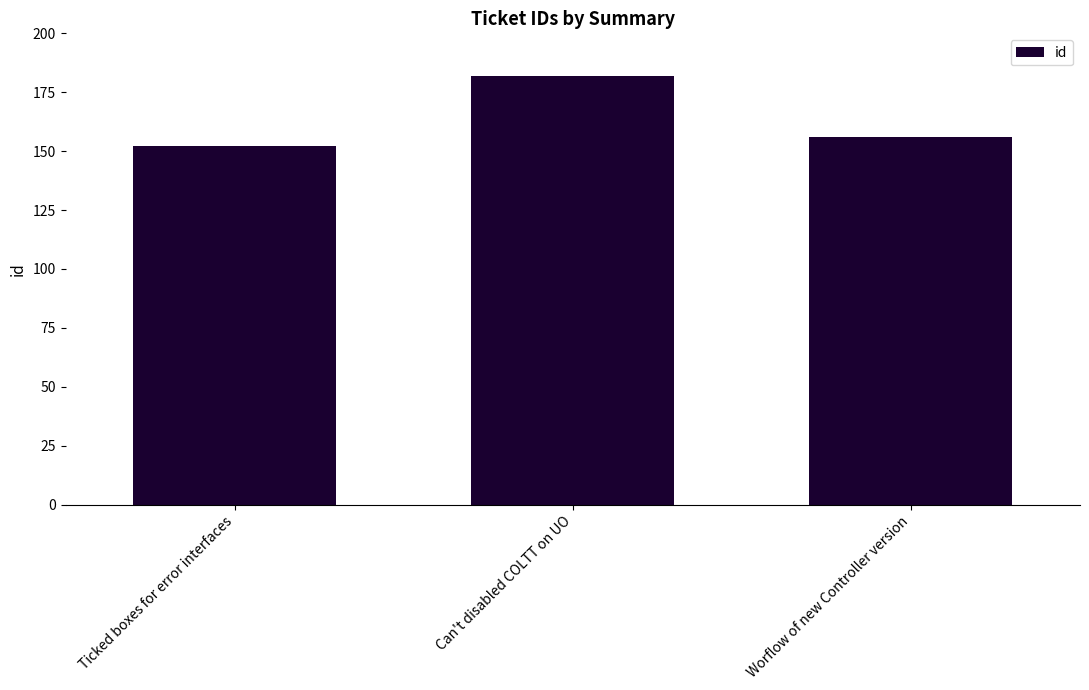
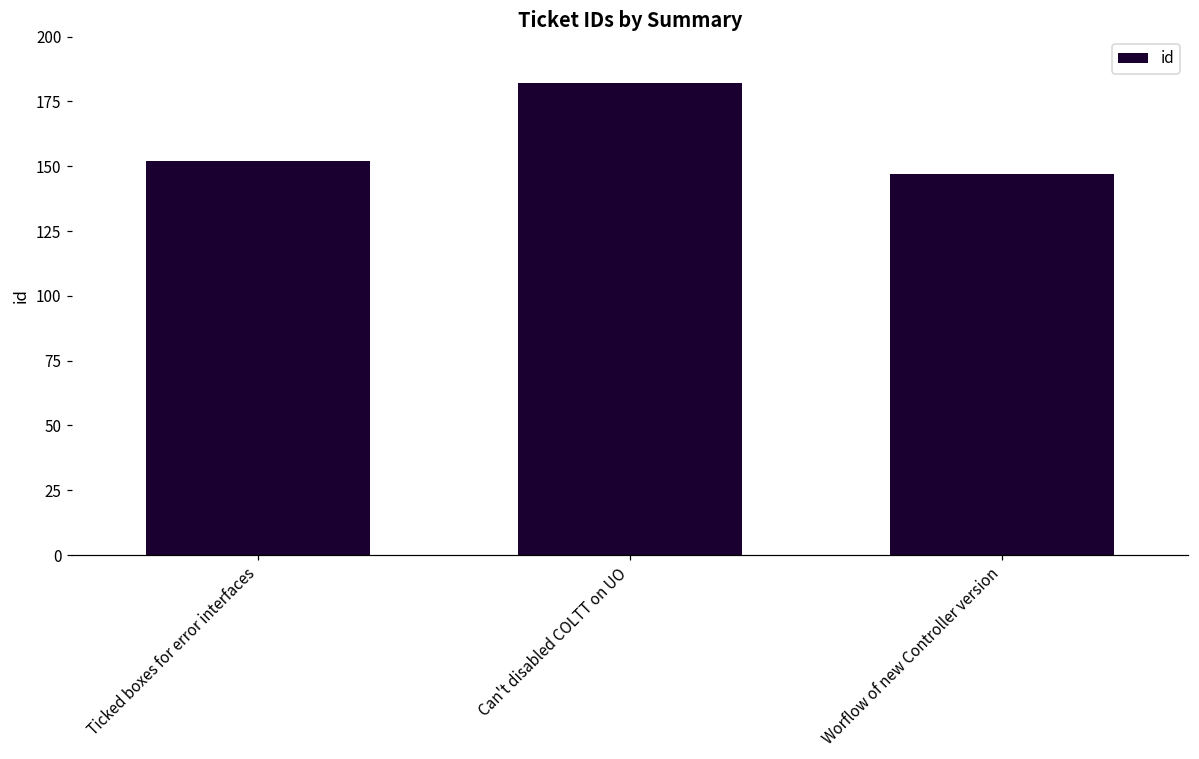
Worflow of new Controller version: 156 -> 147
